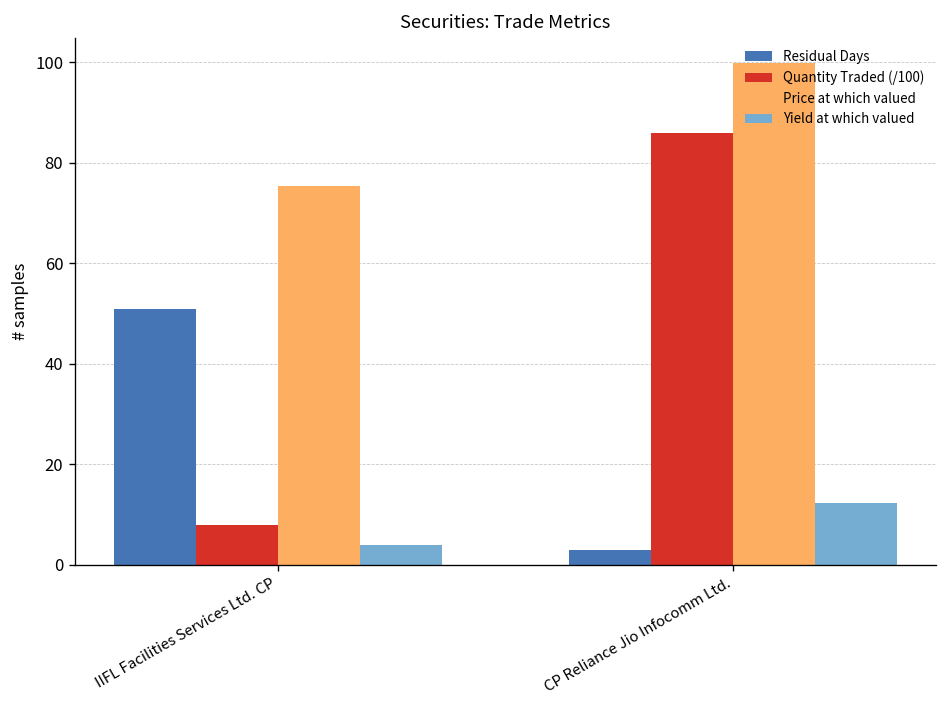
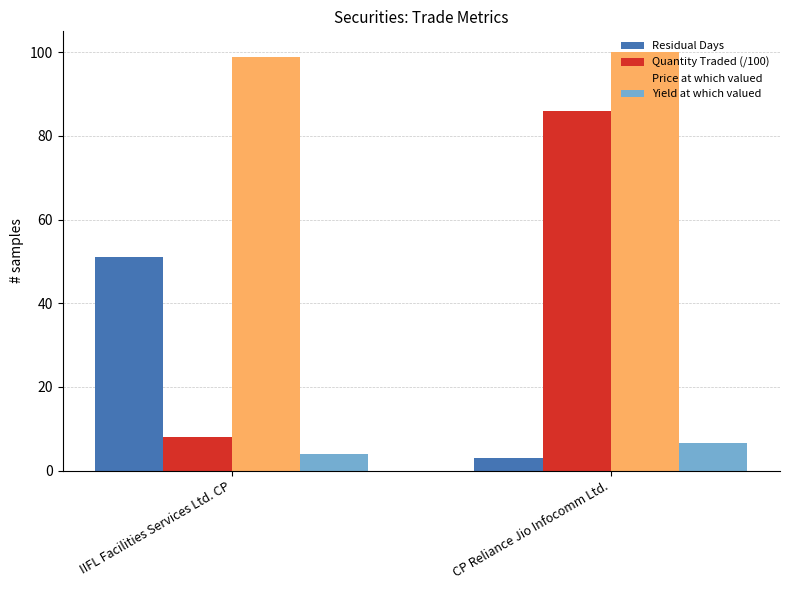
Price at which valued, IIFL Facilities Services Ltd. CP: 75 -> 99
Yield at which valued, CP Reliance Jio Infocomm Ltd.: 12 -> 7
